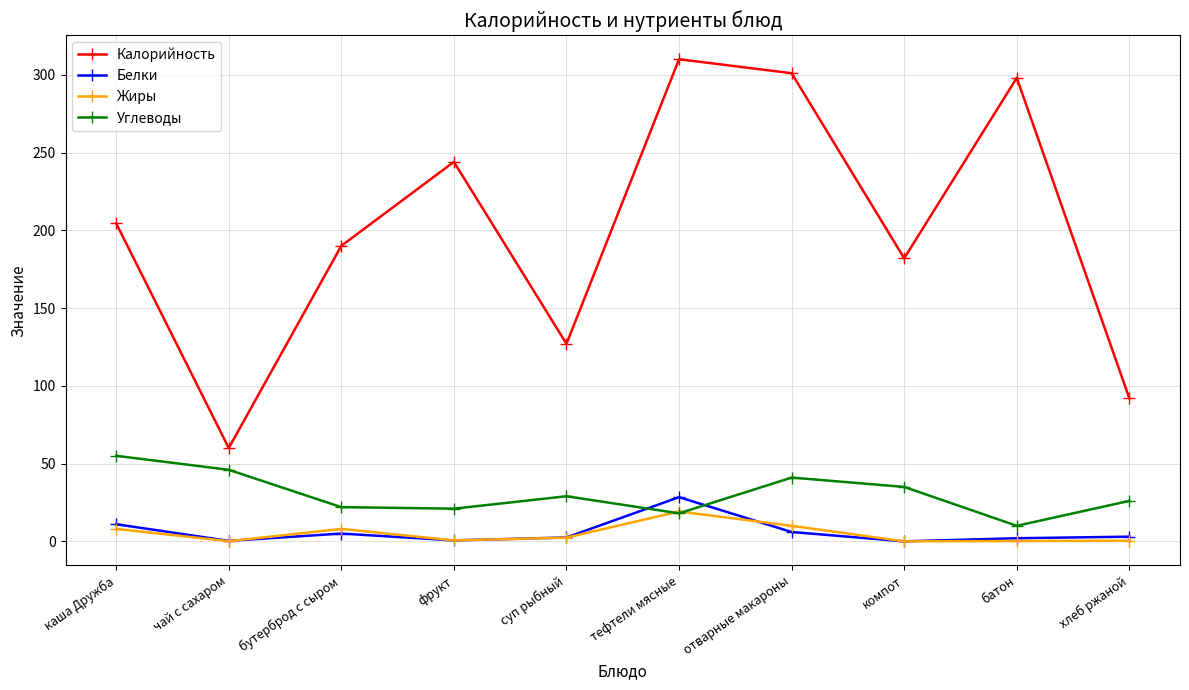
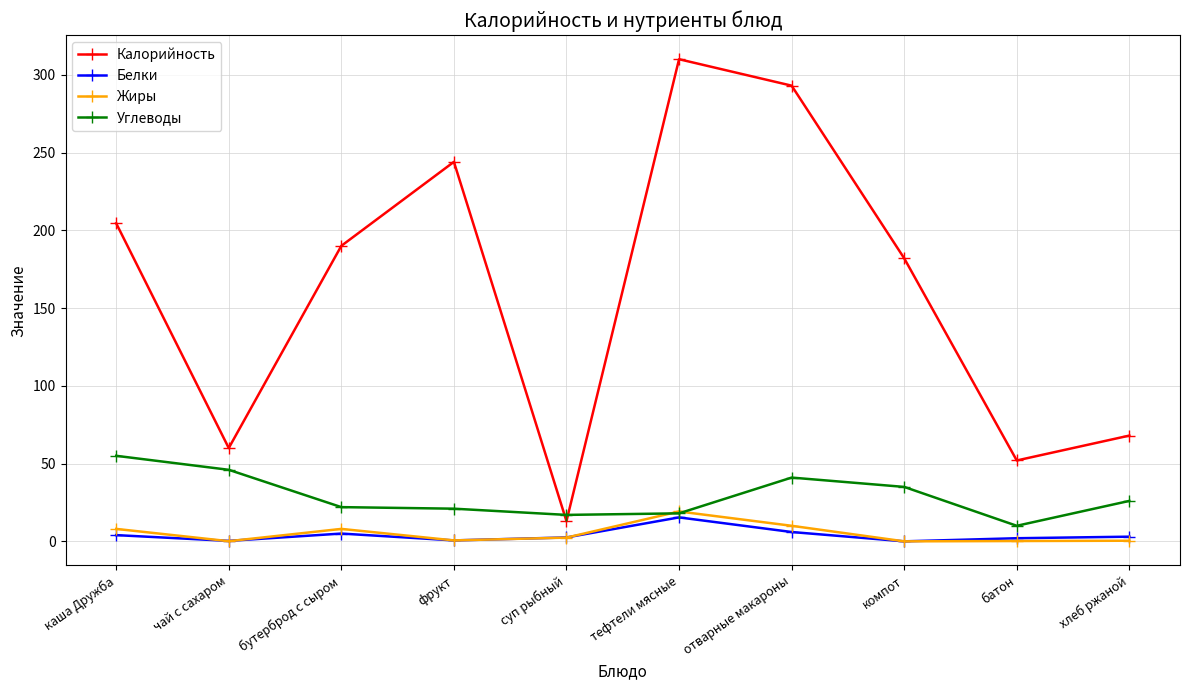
Белки, каша Дружба: 11 -> 4
Калорийность, суп рыбный: 127 -> 13
Углеводы, суп рыбный: 29 -> 17
Белки, тефтели мясные: 28 -> 15
Калорийность, отварные макароны: 301 -> 293
Калорийность, батон: 298 -> 52
Калорийность, хлеб ржаной: 92 -> 68
